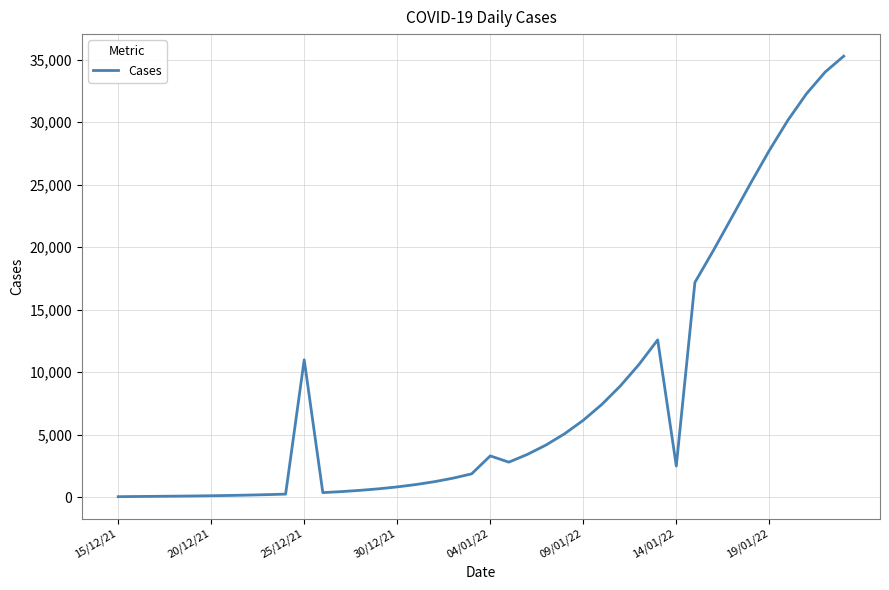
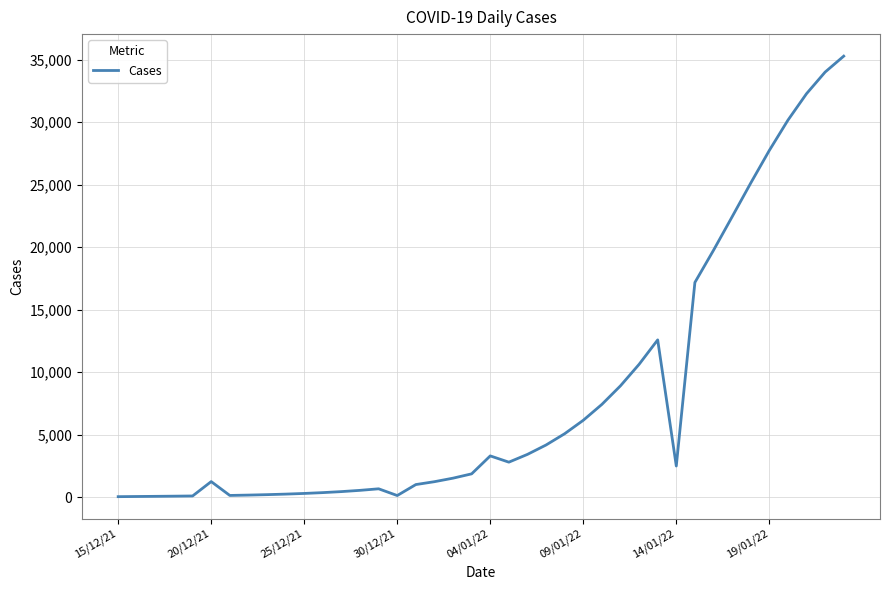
20/12/21: 100 -> 1,200
25/12/21: 11,000 -> 300
30/12/21: 800 -> 100
